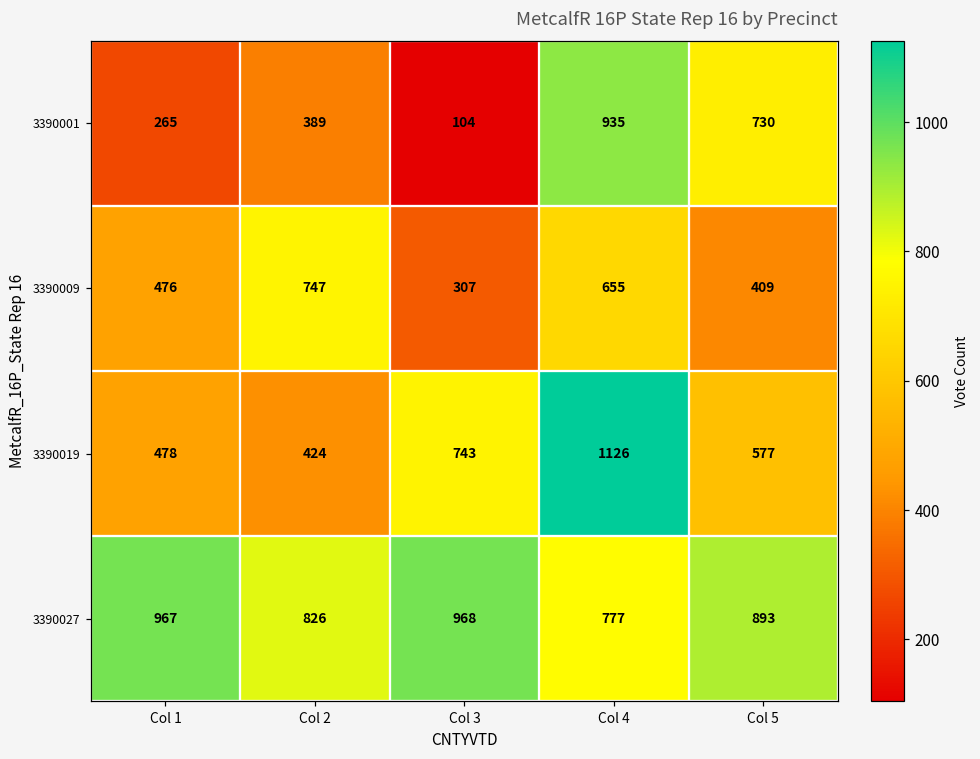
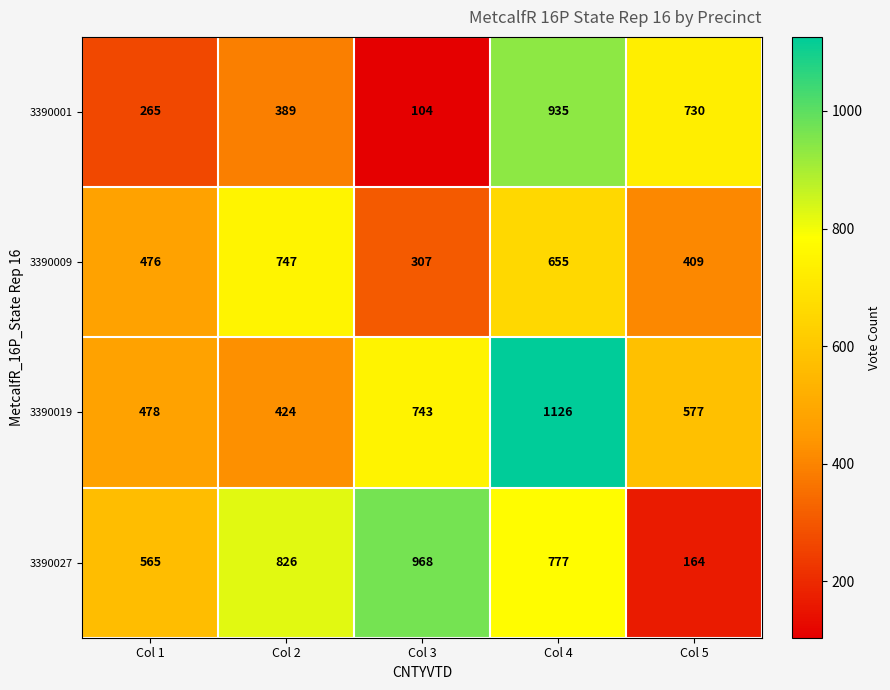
3390027, Col 1: 967 -> 565
3390027, Col 5: 893 -> 164
